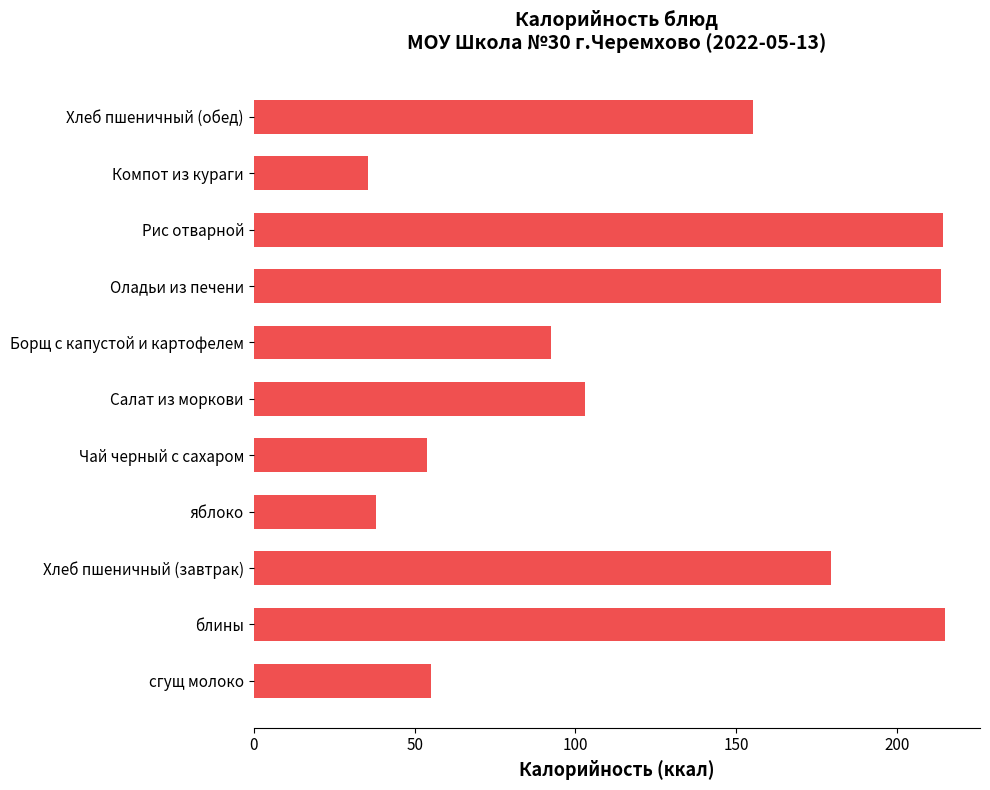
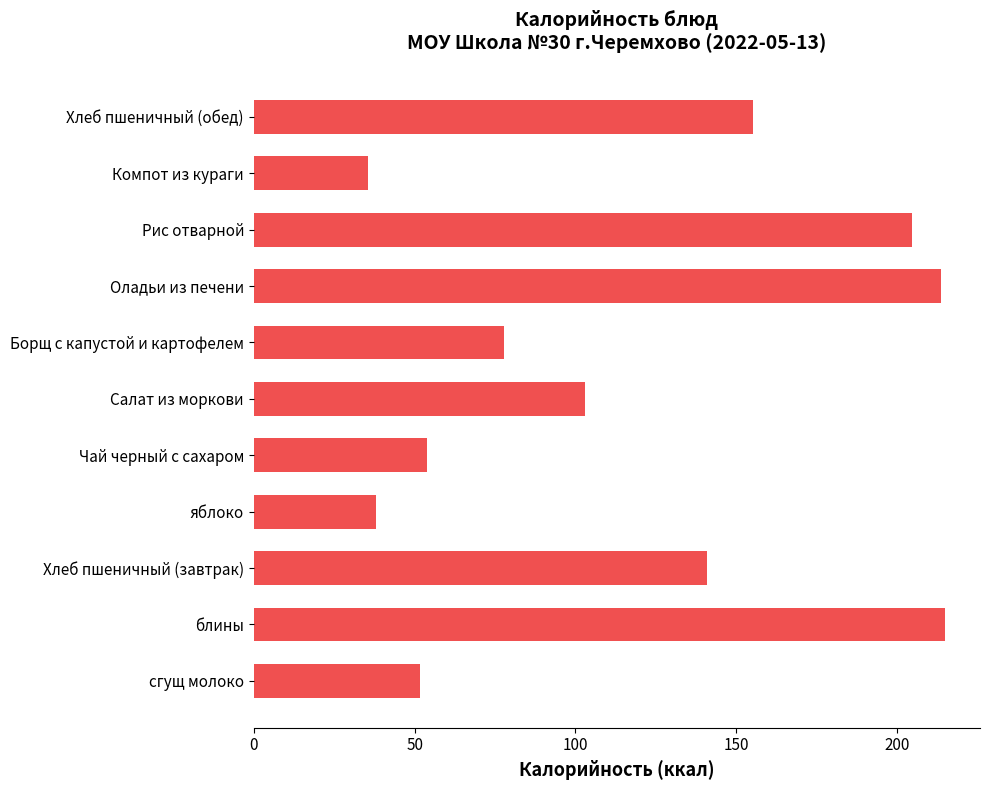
Рис отварной: 214 -> 205
Борщ с капустой и картофелем: 92 -> 78
Хлеб пшеничный (завтрак): 179 -> 141
сгущ молоко: 55 -> 52
